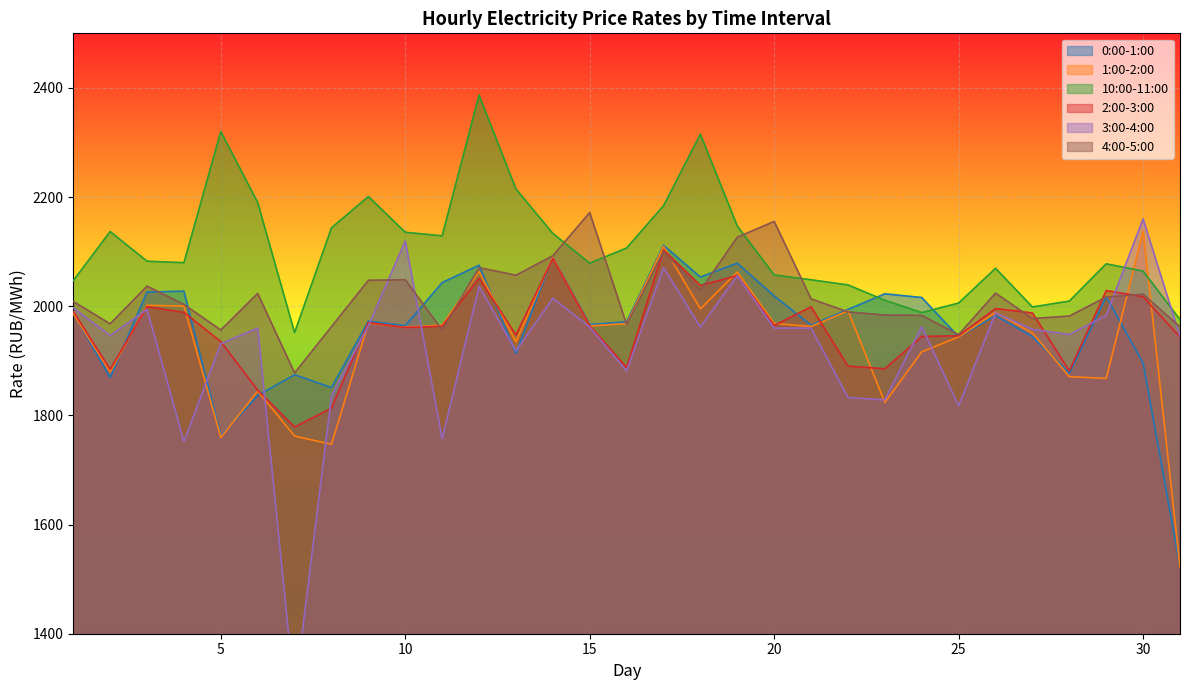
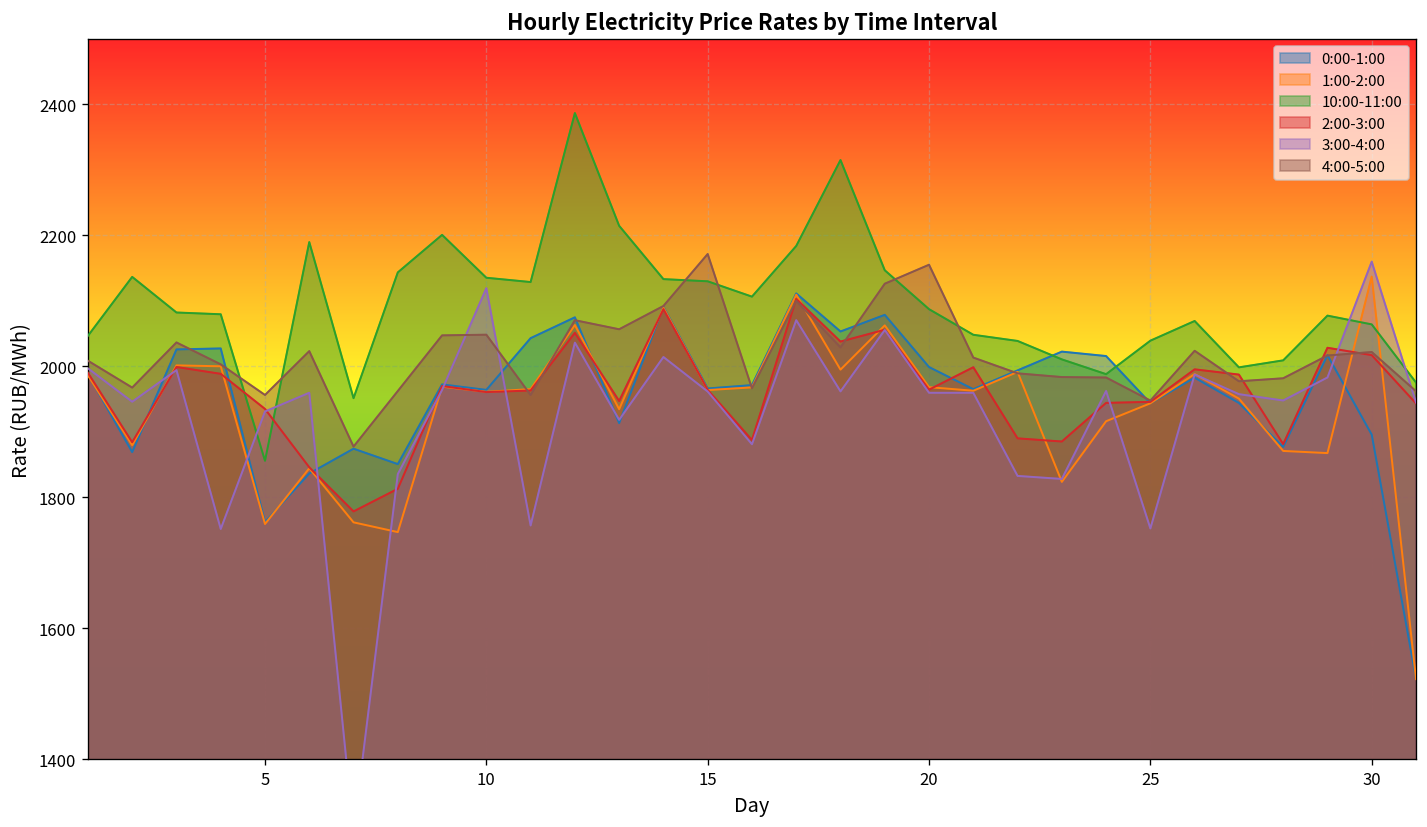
10:00-11:00, 5: 2320 -> 1860
10:00-11:00, 15: 2080 -> 2130
0:00-1:00, 20: 2020 -> 2000
10:00-11:00, 20: 2060 -> 2090
10:00-11:00, 25: 2010 -> 2040
3:00-4:00, 25: 1820 -> 1750
